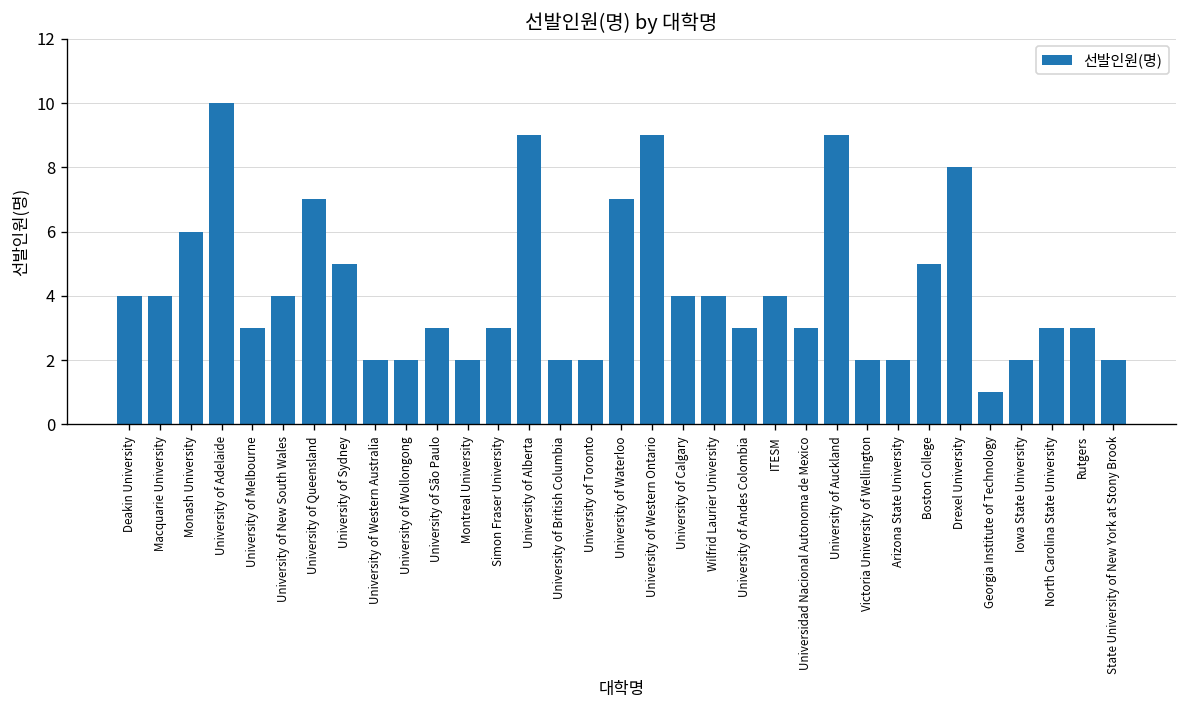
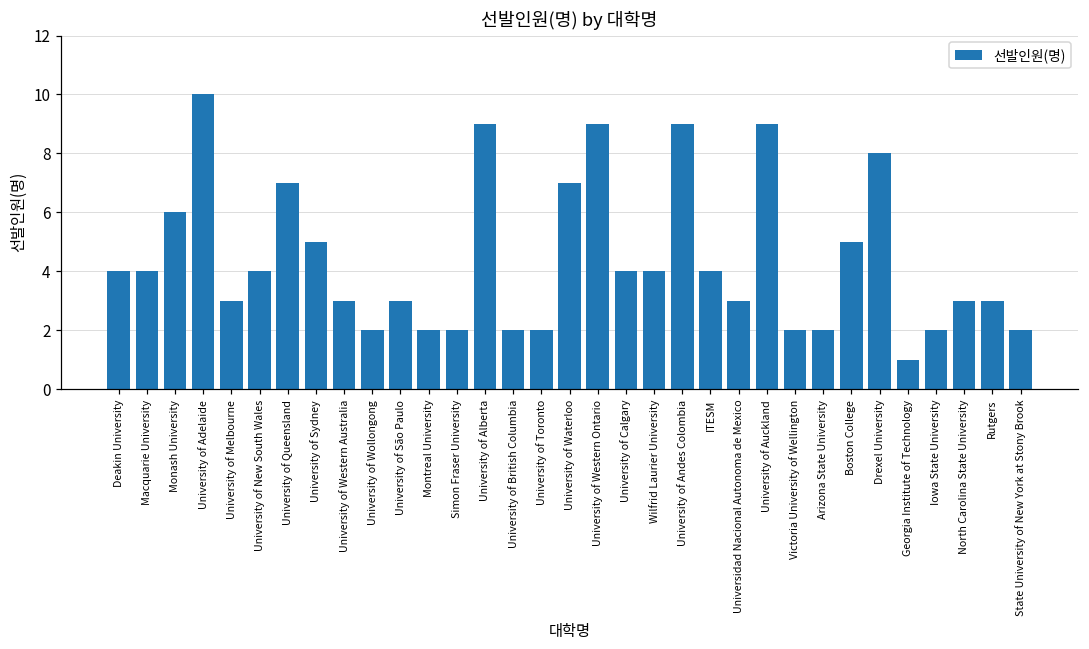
University of Western Australia: 2 -> 3
Simon Fraser University: 3 -> 2
University of Andes Colombia: 3 -> 9
